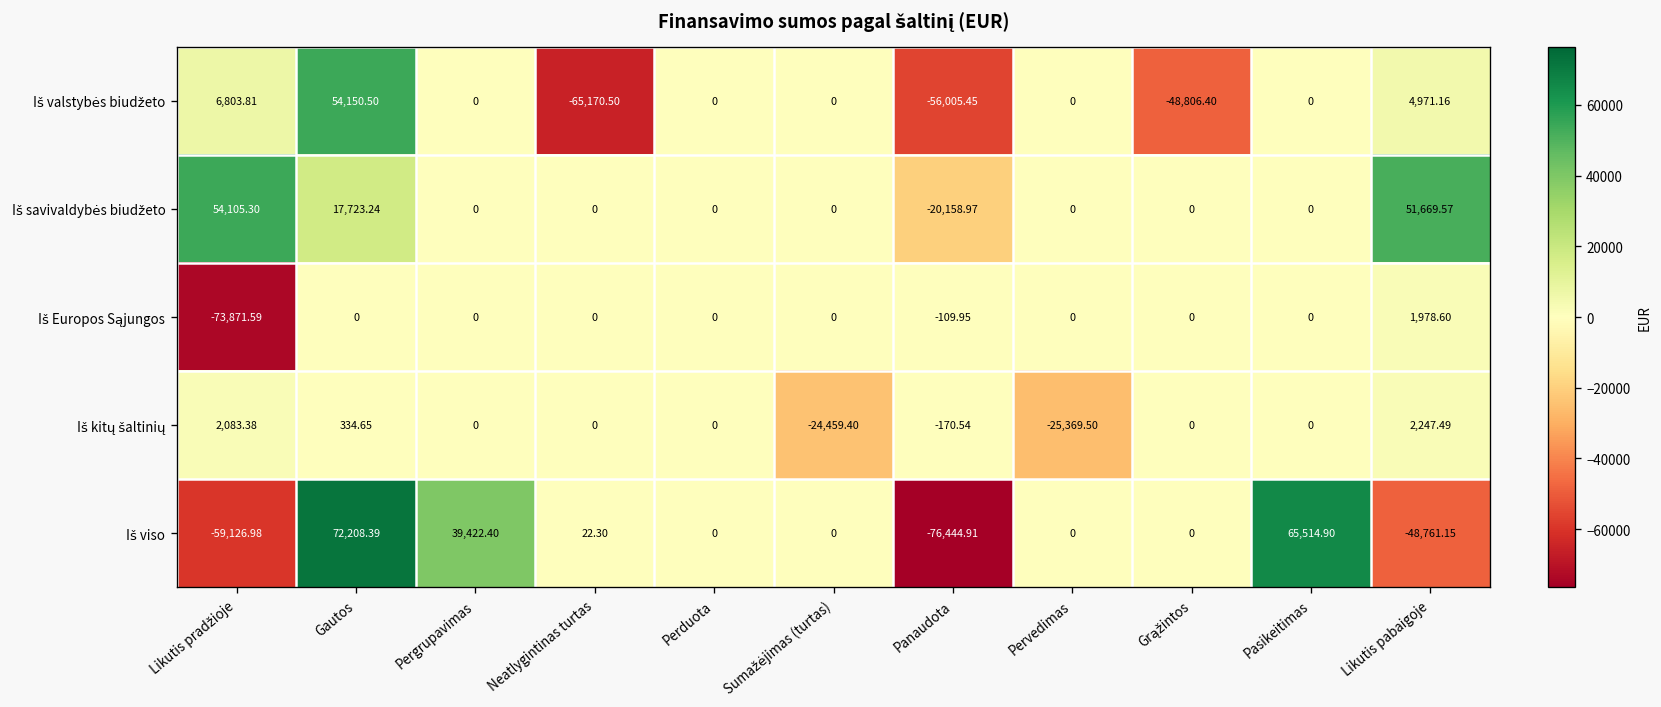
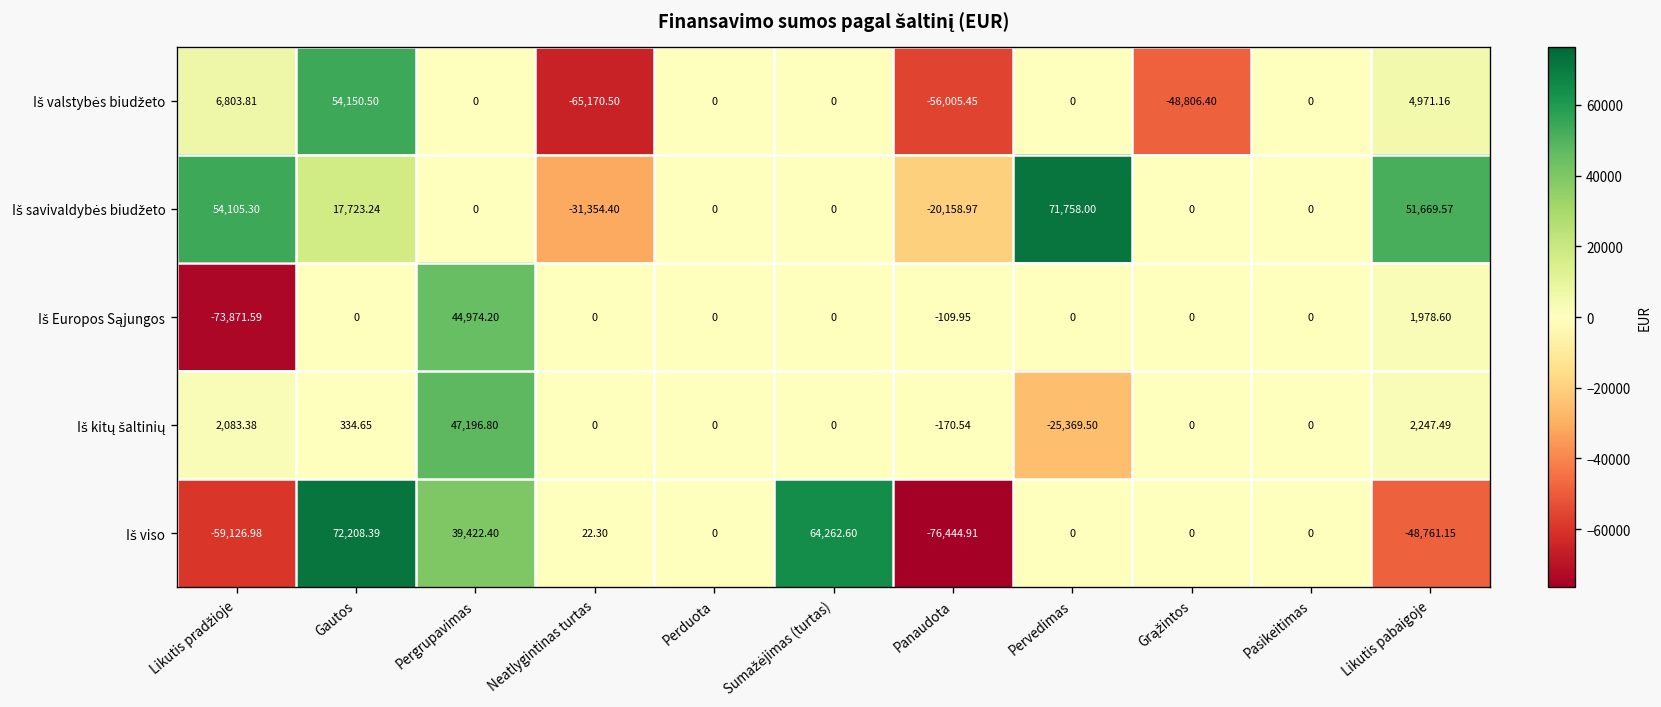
Iš savivaldybės biudžeto, Neatlygintinas turtas: 0 -> -31,354.40
Iš savivaldybės biudžeto, Pervedimas: 0 -> 71,758.00
Iš Europos Sąjungos, Pergrupavimas: 0 -> 44,974.20
Iš kitų šaltinių, Pergrupavimas: 0 -> 47,196.80
Iš kitų šaltinių, Sumažėjimas (turtas): -24,459.40 -> 0
Iš viso, Sumažėjimas (turtas): 0 -> 64,262.60
Iš viso, Pasikeitimas: 65,514.90 -> 0
